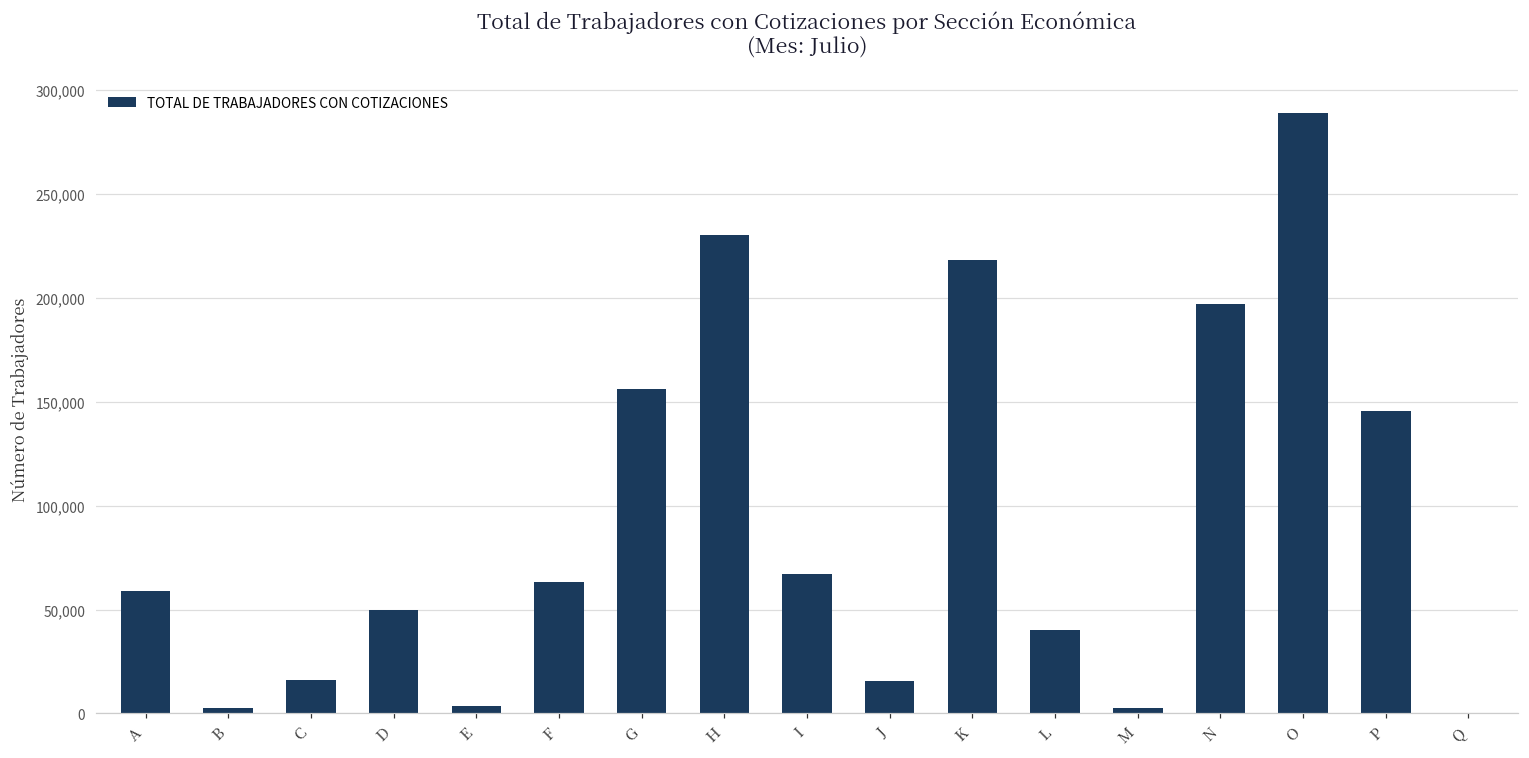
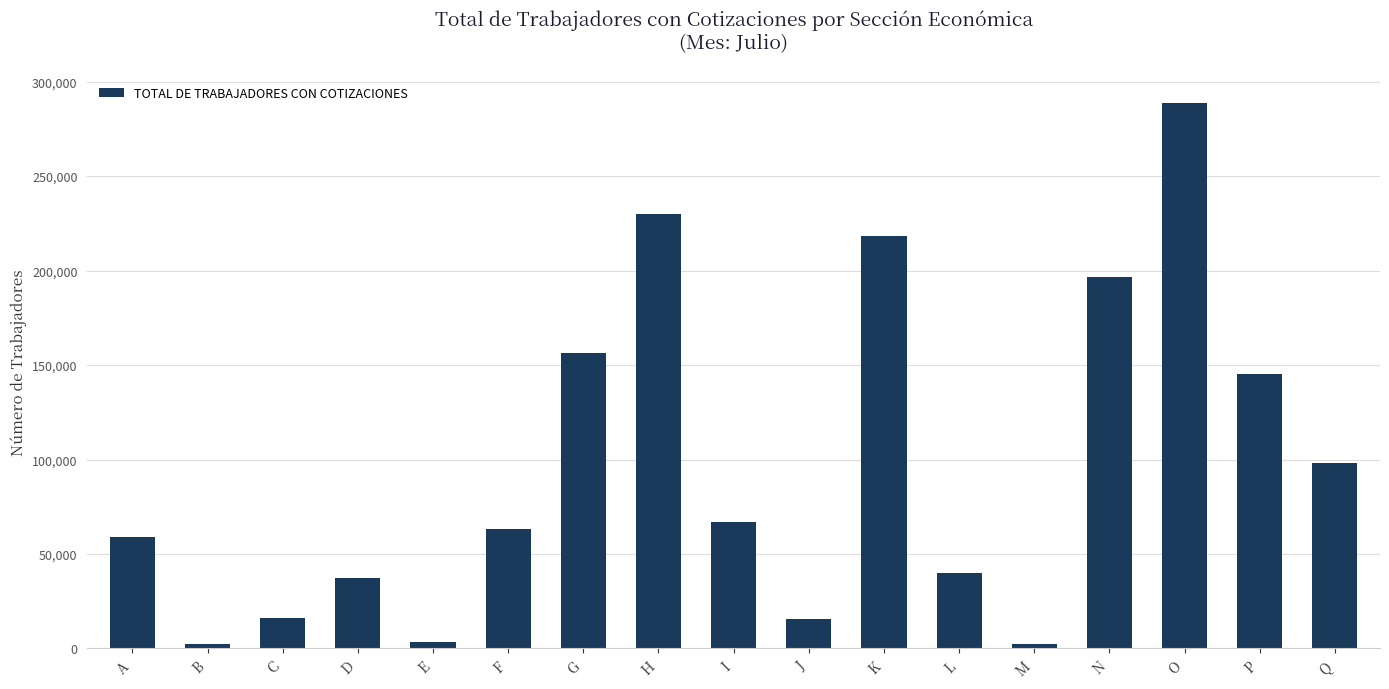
D: 50,000 -> 37,000
Q: 0 -> 98,000
